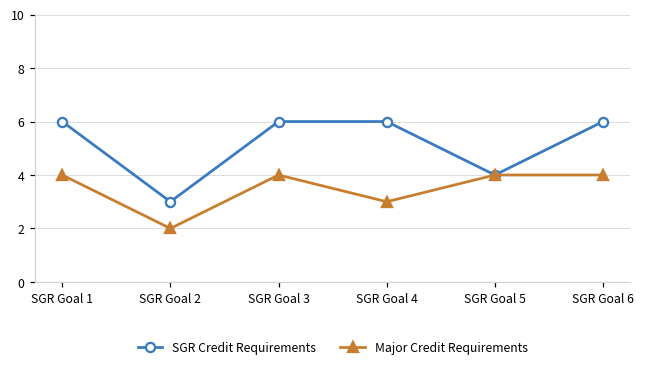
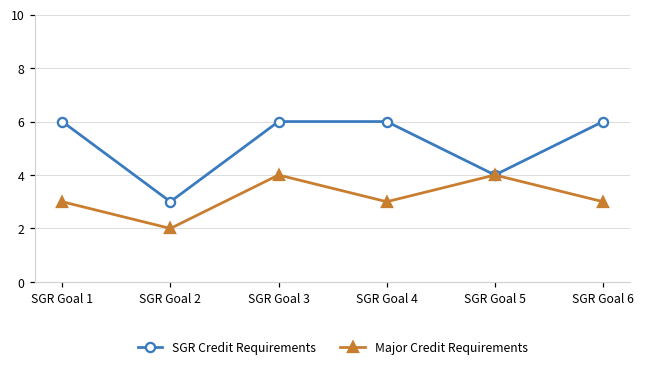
Major Credit Requirements, SGR Goal 1: 4 -> 3
Major Credit Requirements, SGR Goal 6: 4 -> 3
